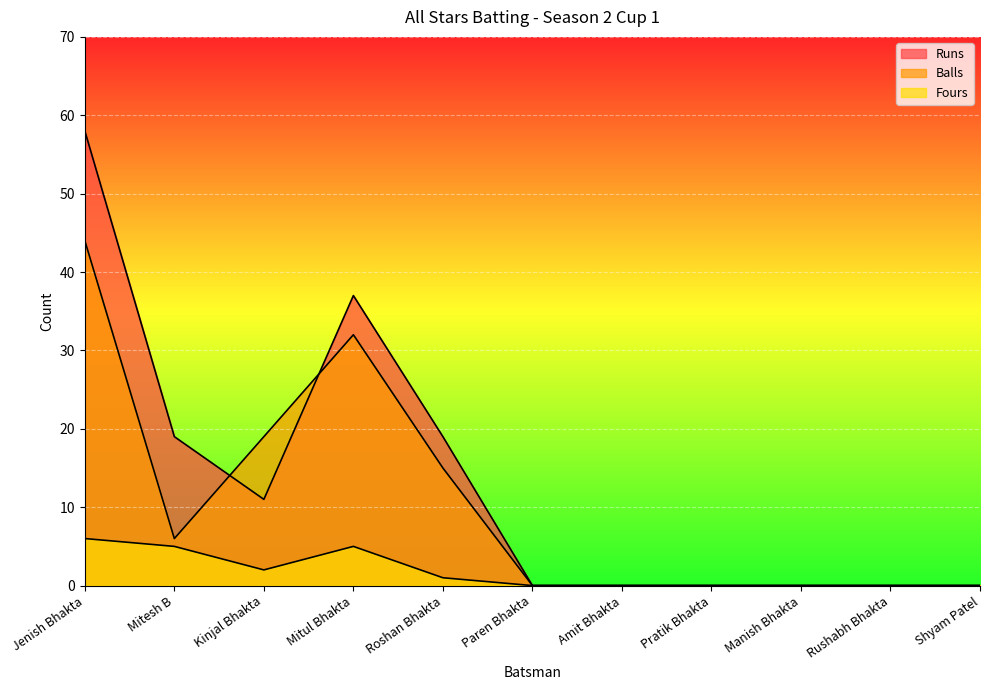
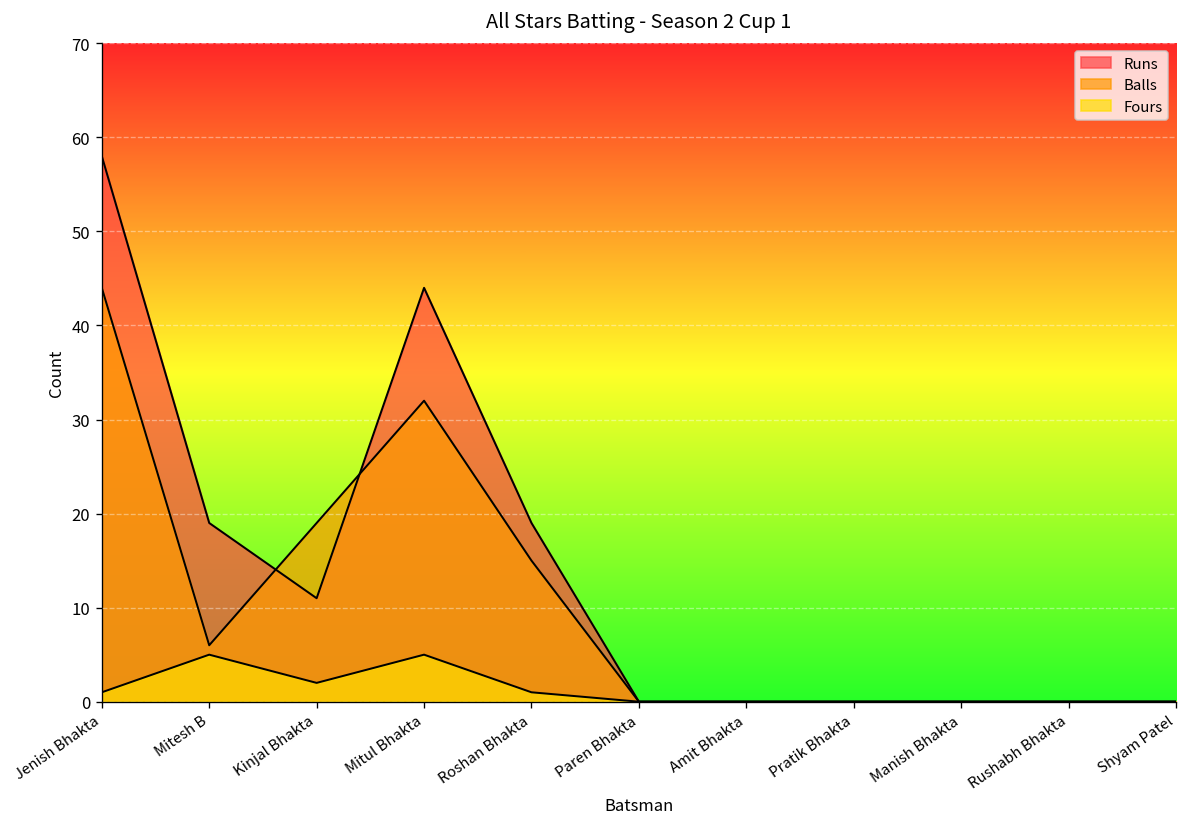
Fours, Jenish Bhakta: 6 -> 1
Runs, Mitul Bhakta: 37 -> 44
